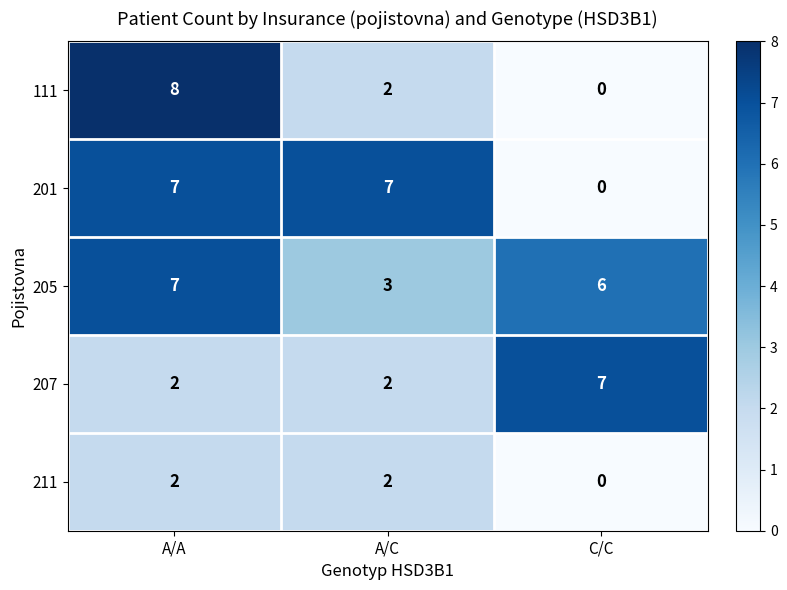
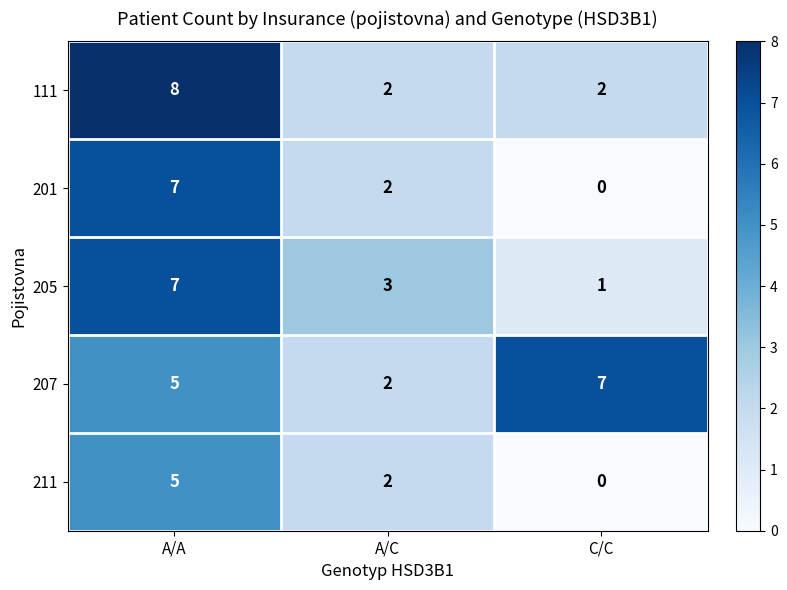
111, C/C: 0 -> 2
201, A/C: 7 -> 2
205, C/C: 6 -> 1
207, A/A: 2 -> 5
211, A/A: 2 -> 5
